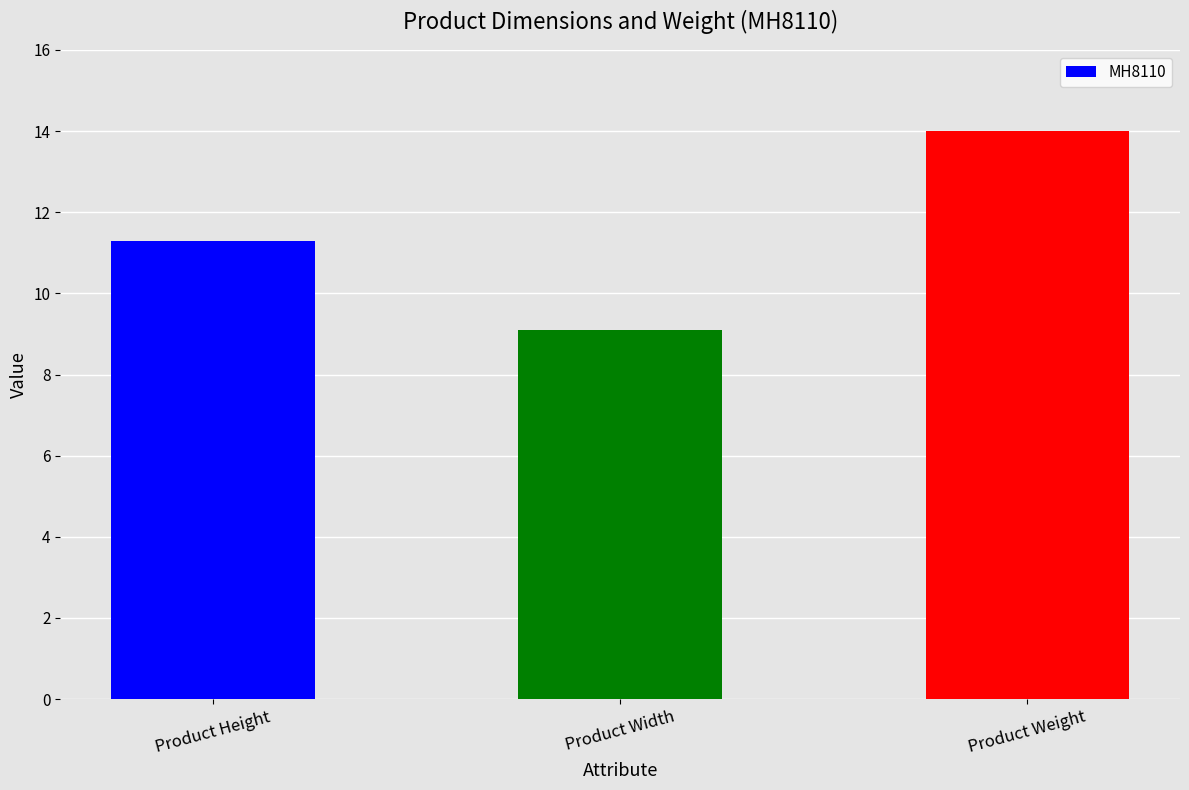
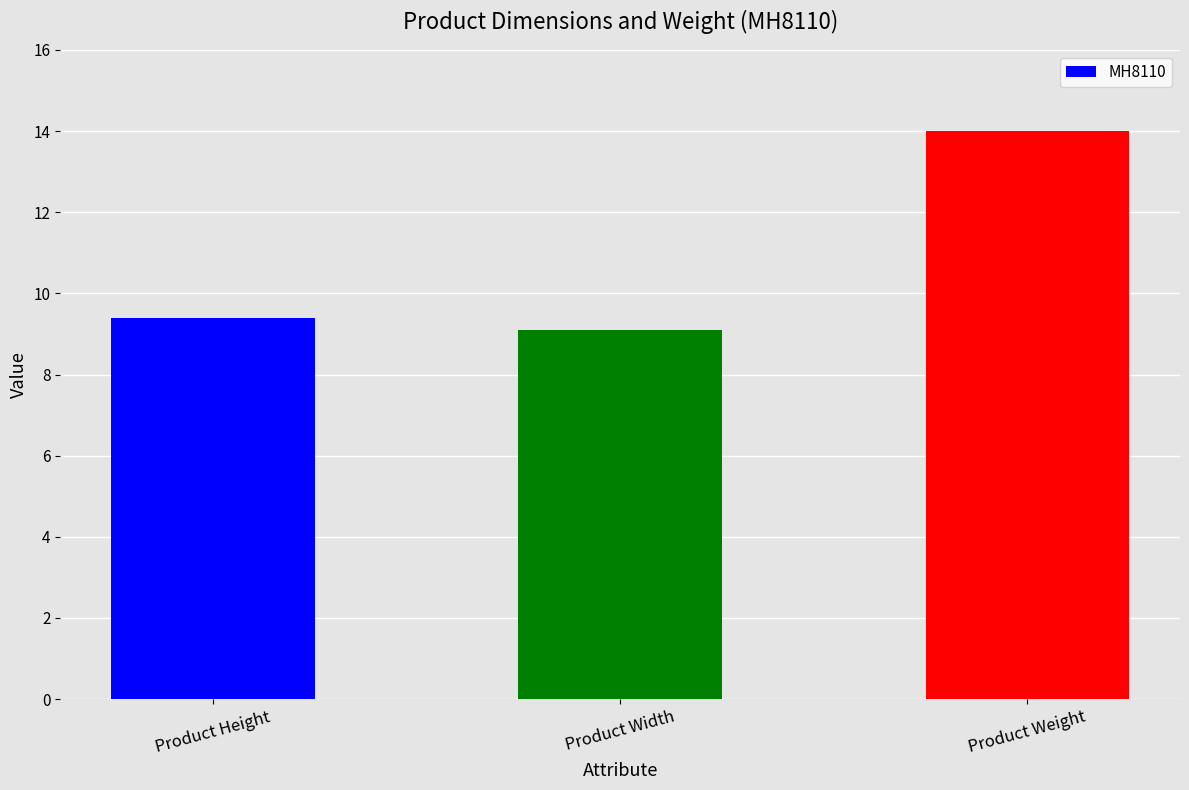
Product Height: 11.3 -> 9.4
